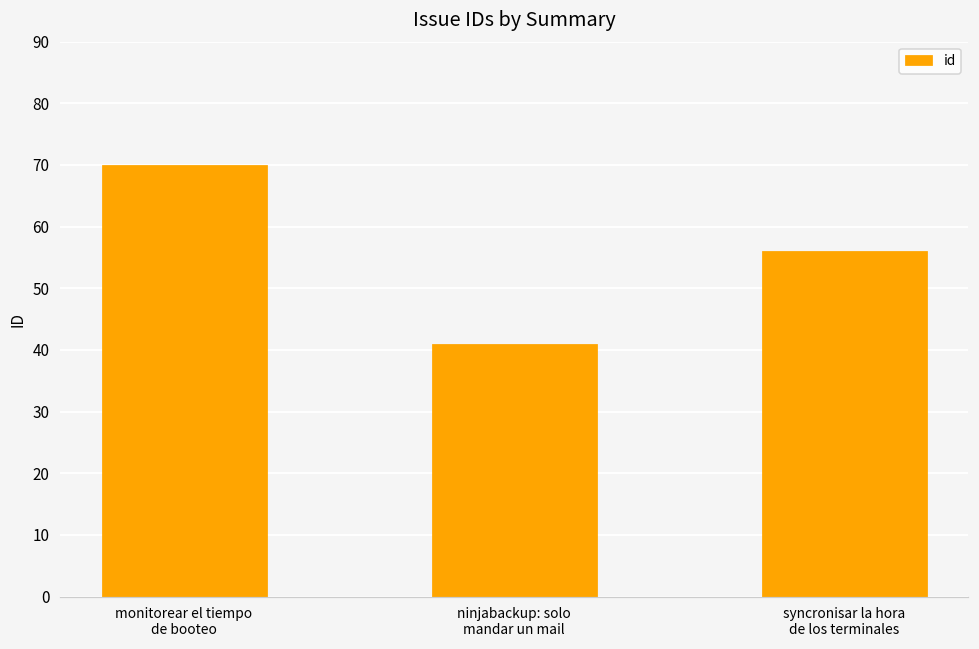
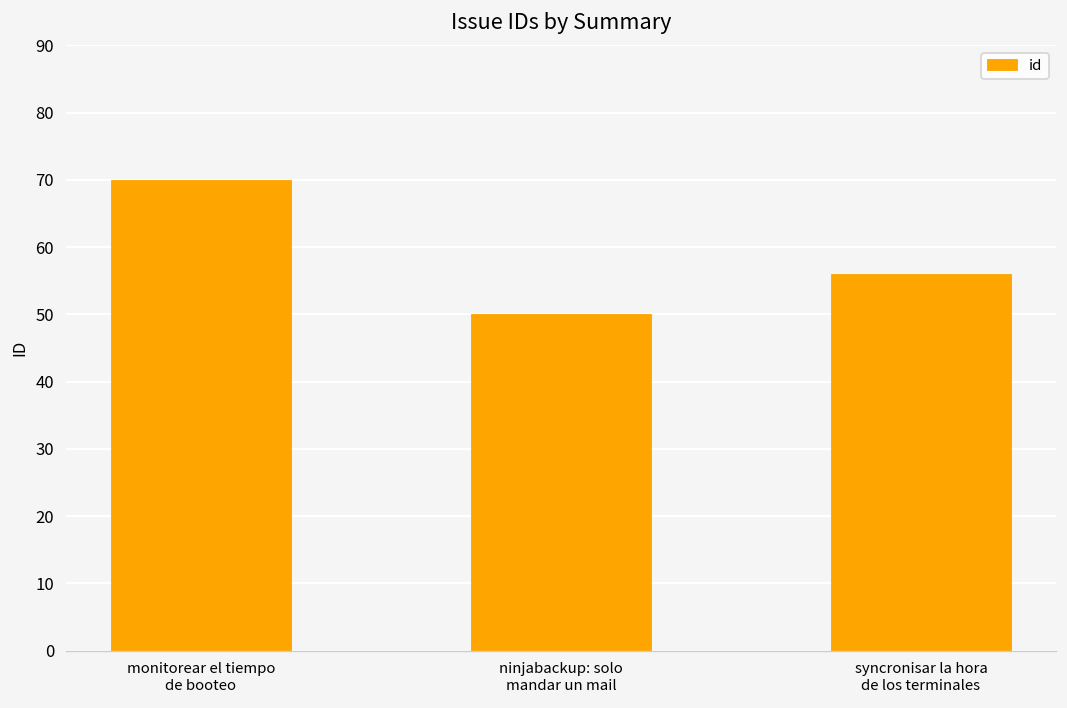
ninjabackup: solo mandar un mail: 41 -> 50
